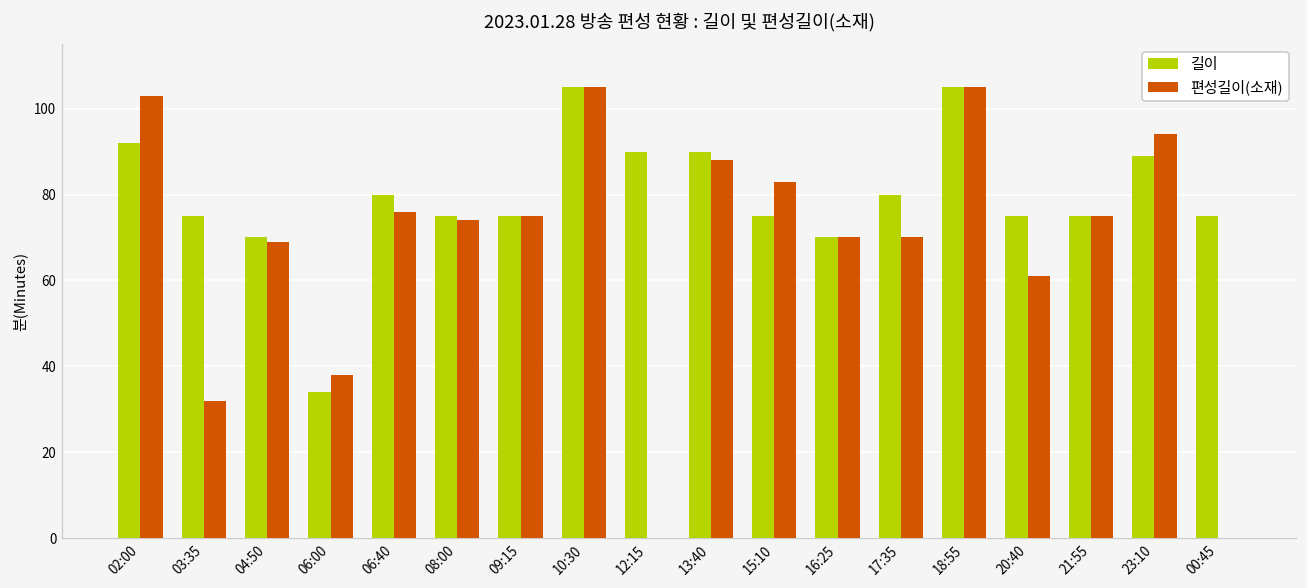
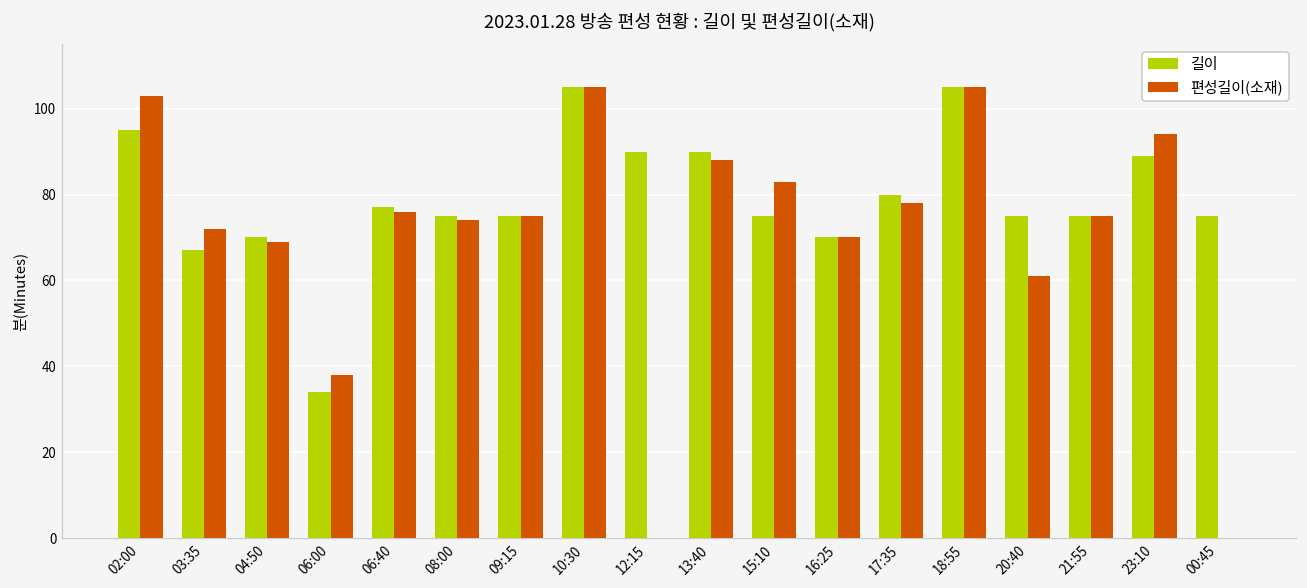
길이, 02:00: 92 -> 95
길이, 03:35: 75 -> 67
편성길이(소재), 03:35: 32 -> 72
길이, 06:40: 80 -> 77
편성길이(소재), 17:35: 70 -> 78
